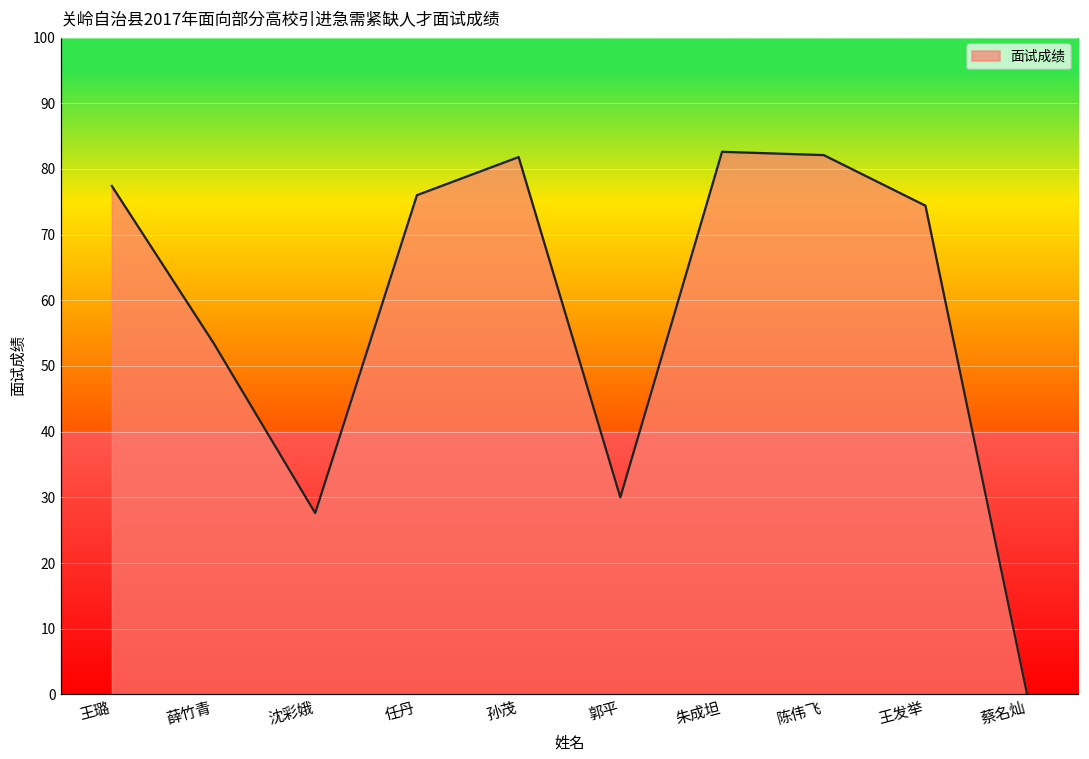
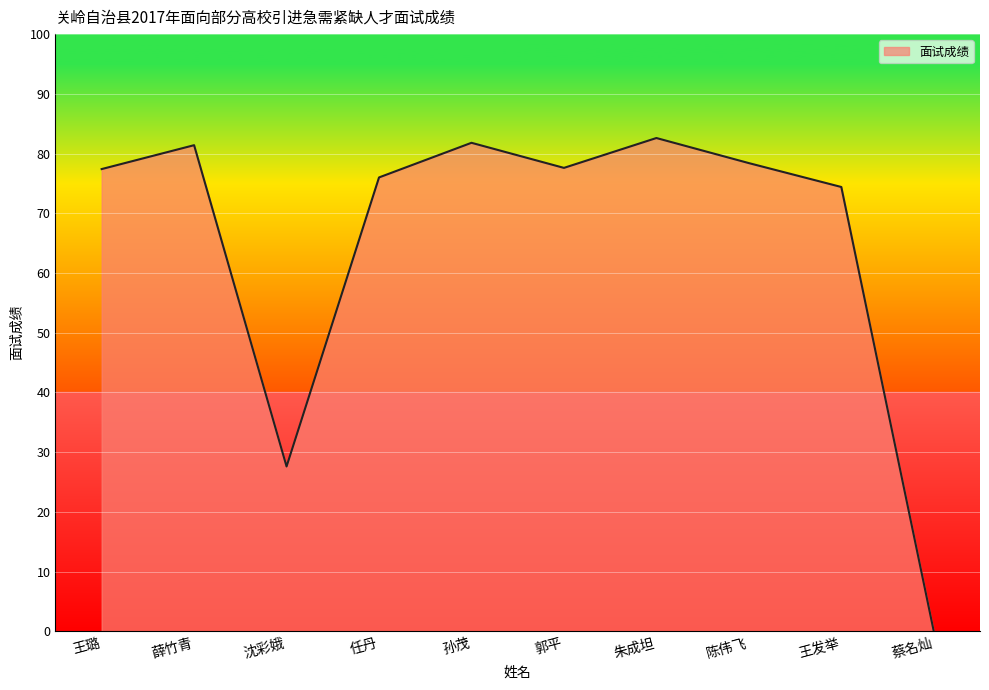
薛竹青: 54 -> 81
郭平: 30 -> 78
陈伟飞: 82 -> 78
